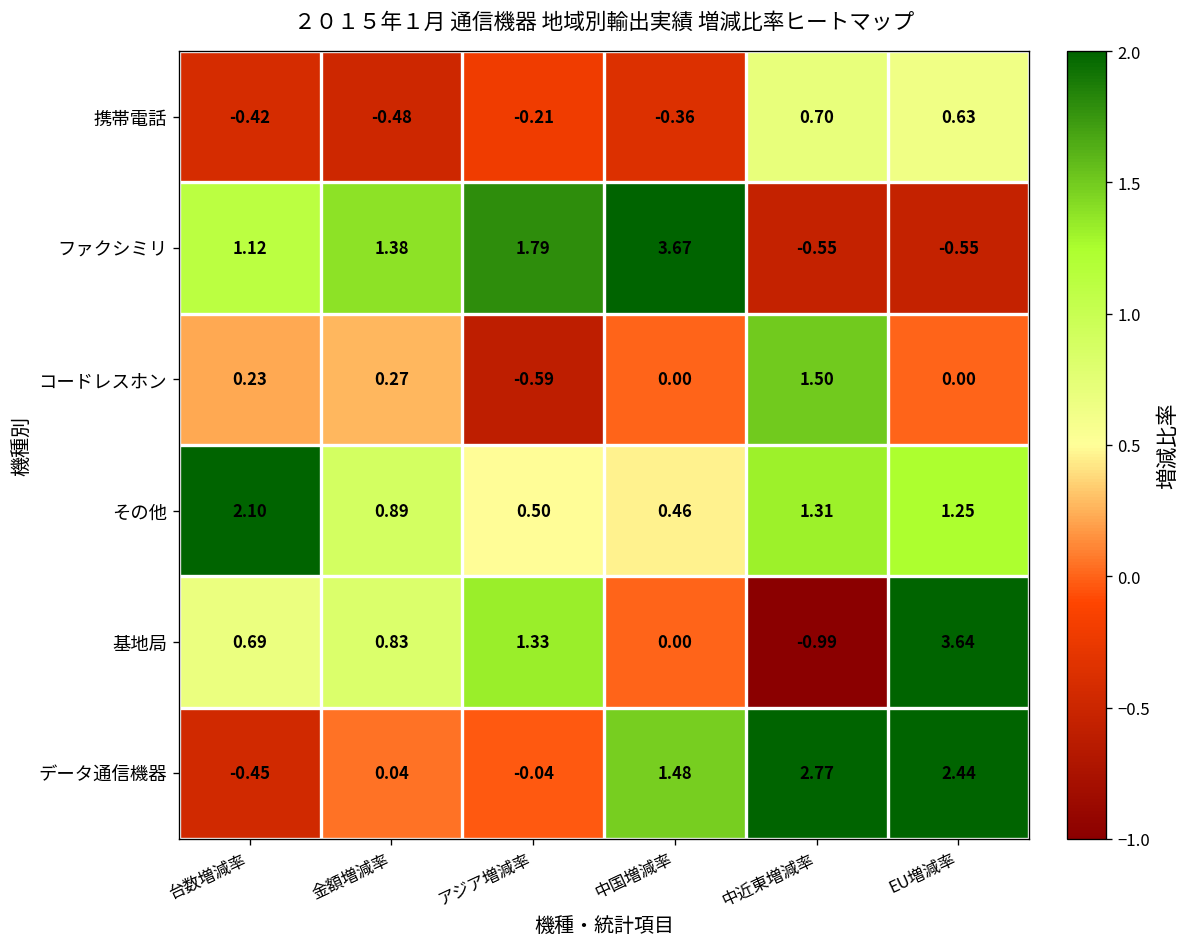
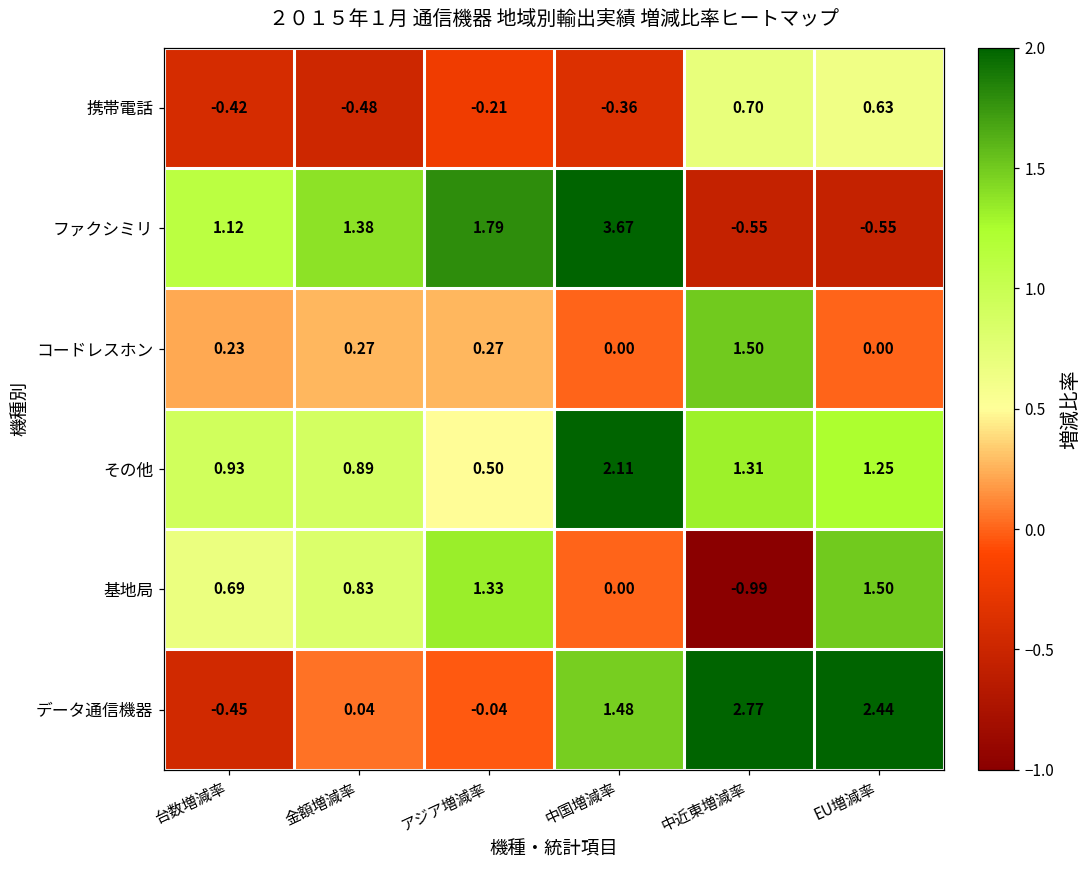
コードレスホン, アジア増減率: -0.59 -> 0.27
その他, 台数増減率: 2.10 -> 0.93
その他, 中国増減率: 0.46 -> 2.11
基地局, EU増減率: 3.64 -> 1.50
